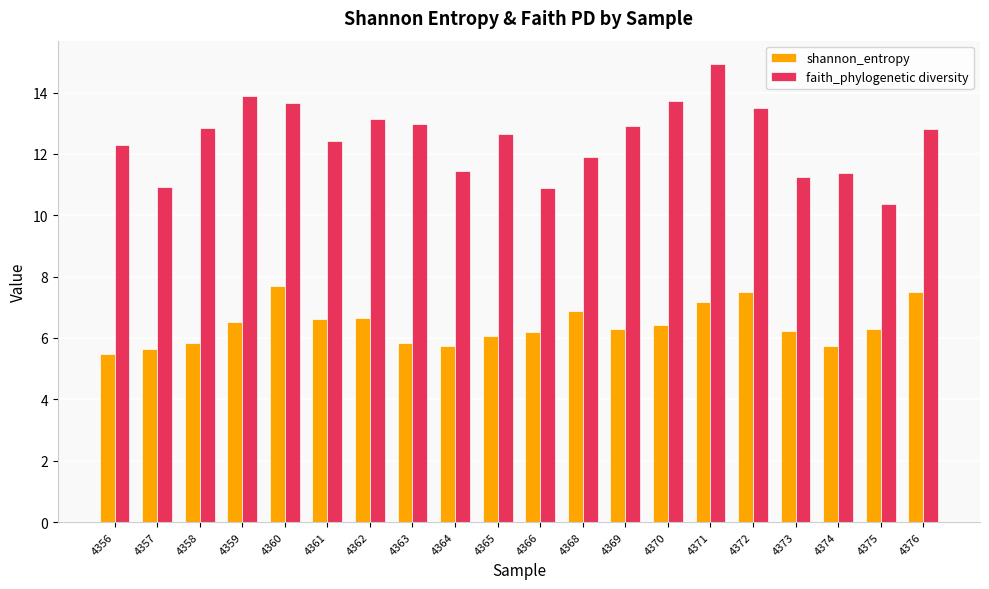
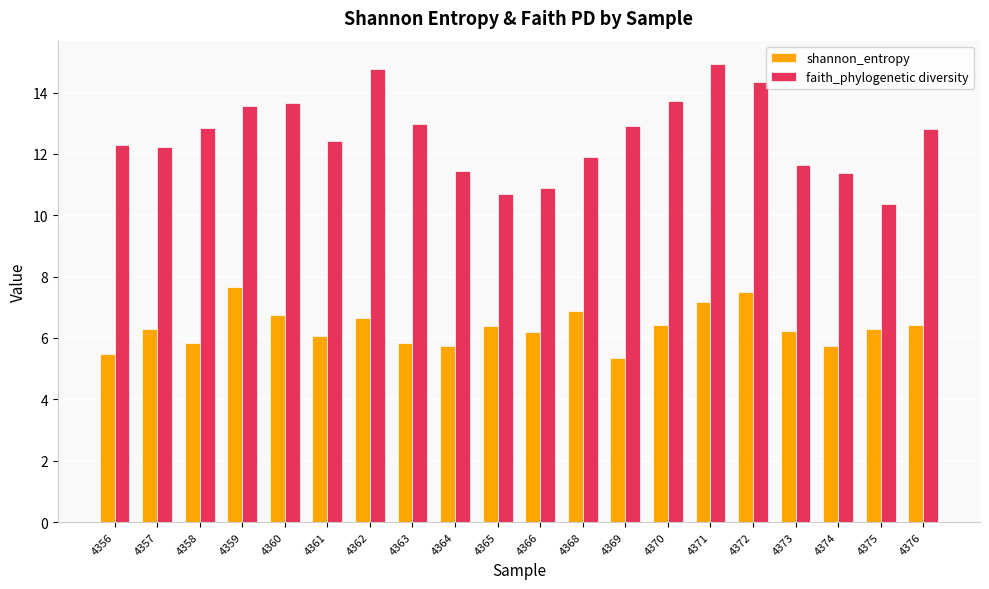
shannon_entropy, 4357: 5.6 -> 6.3
faith_phylogenetic diversity, 4357: 10.9 -> 12.2
shannon_entropy, 4359: 6.5 -> 7.7
faith_phylogenetic diversity, 4359: 13.9 -> 13.6
shannon_entropy, 4360: 7.7 -> 6.7
shannon_entropy, 4361: 6.6 -> 6.1
faith_phylogenetic diversity, 4362: 13.1 -> 14.8
shannon_entropy, 4365: 6.1 -> 6.4
faith_phylogenetic diversity, 4365: 12.7 -> 10.7
shannon_entropy, 4369: 6.3 -> 5.4
faith_phylogenetic diversity, 4372: 13.5 -> 14.4
faith_phylogenetic diversity, 4373: 11.2 -> 11.6
shannon_entropy, 4376: 7.5 -> 6.4
